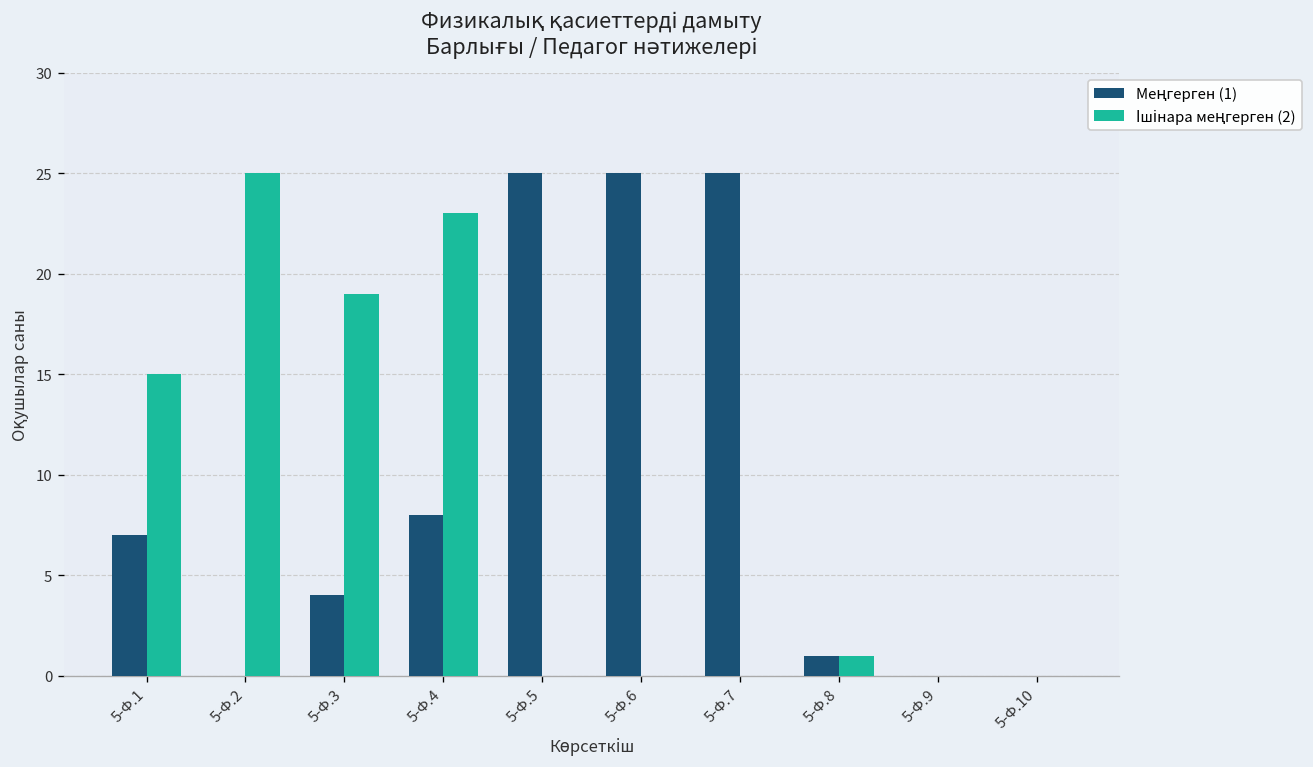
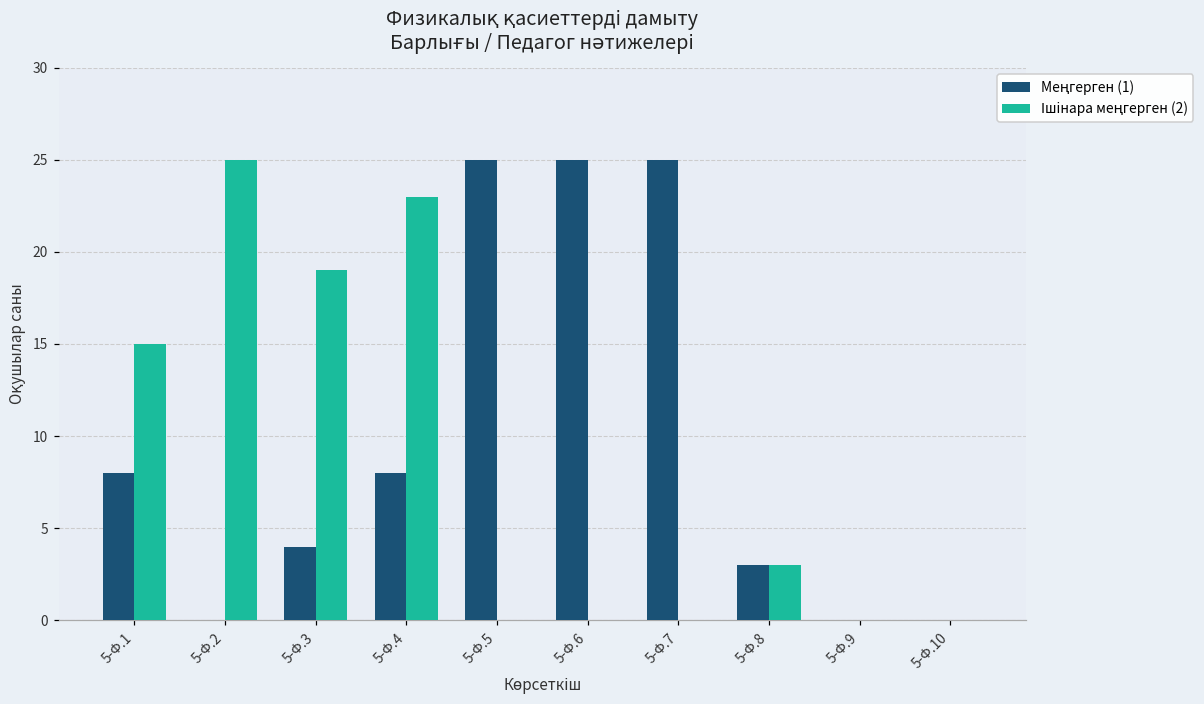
Меңгерген (1), 5-Ф.1: 7 -> 8
Меңгерген (1), 5-Ф.8: 1 -> 3
Ішінара меңгерген (2), 5-Ф.8: 1 -> 3
